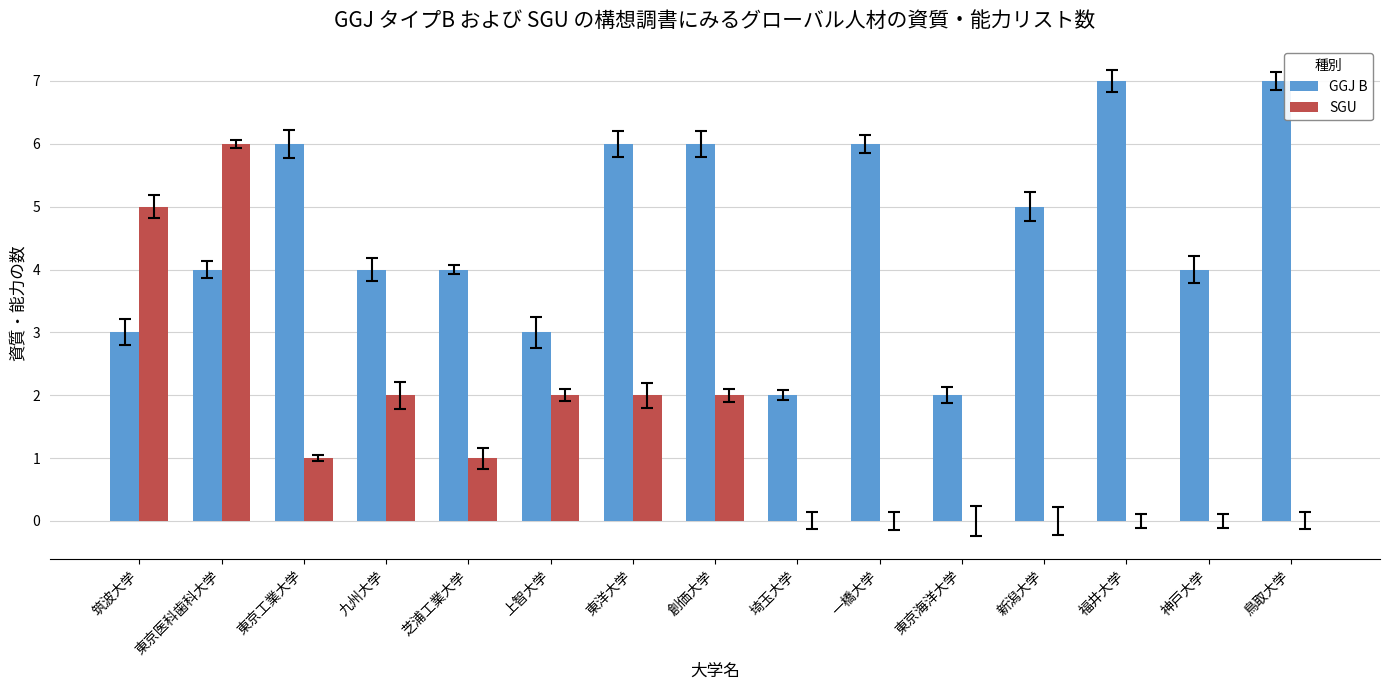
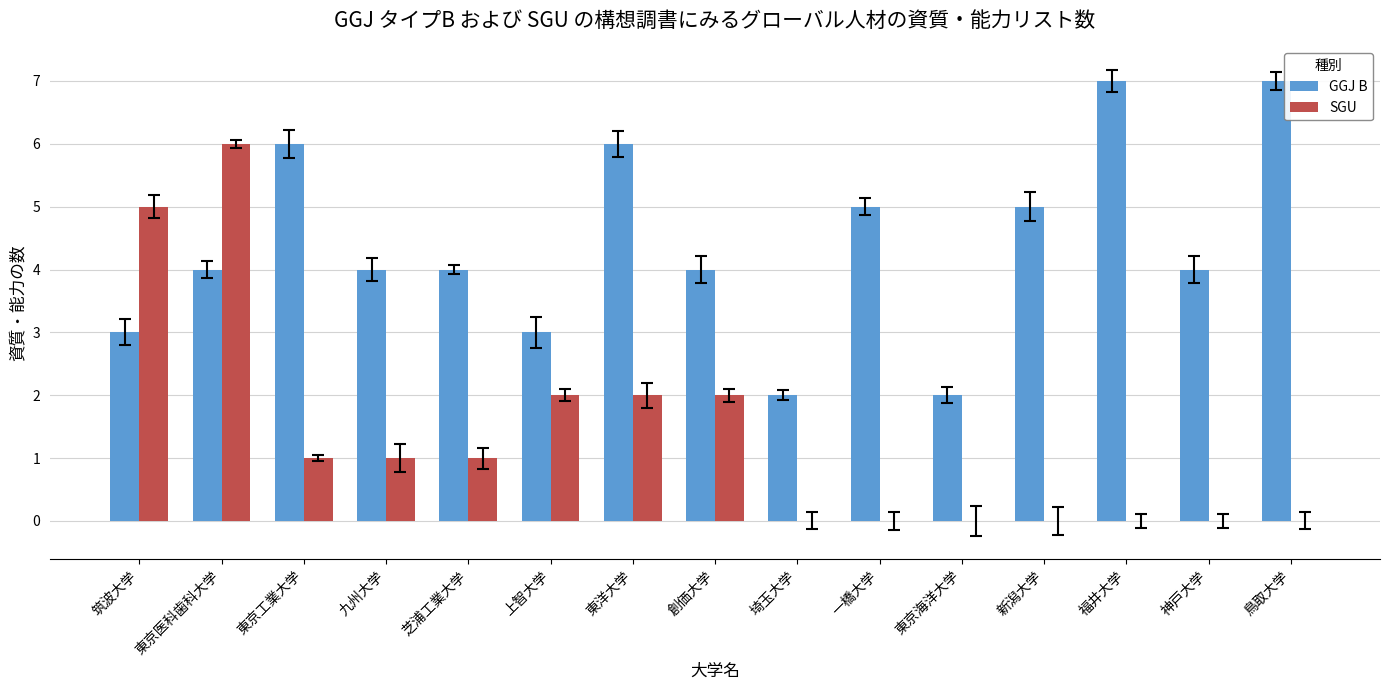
SGU, 九州大学: 2 -> 1
GGJ B, 創価大学: 6 -> 4
GGJ B, 一橋大学: 6 -> 5
